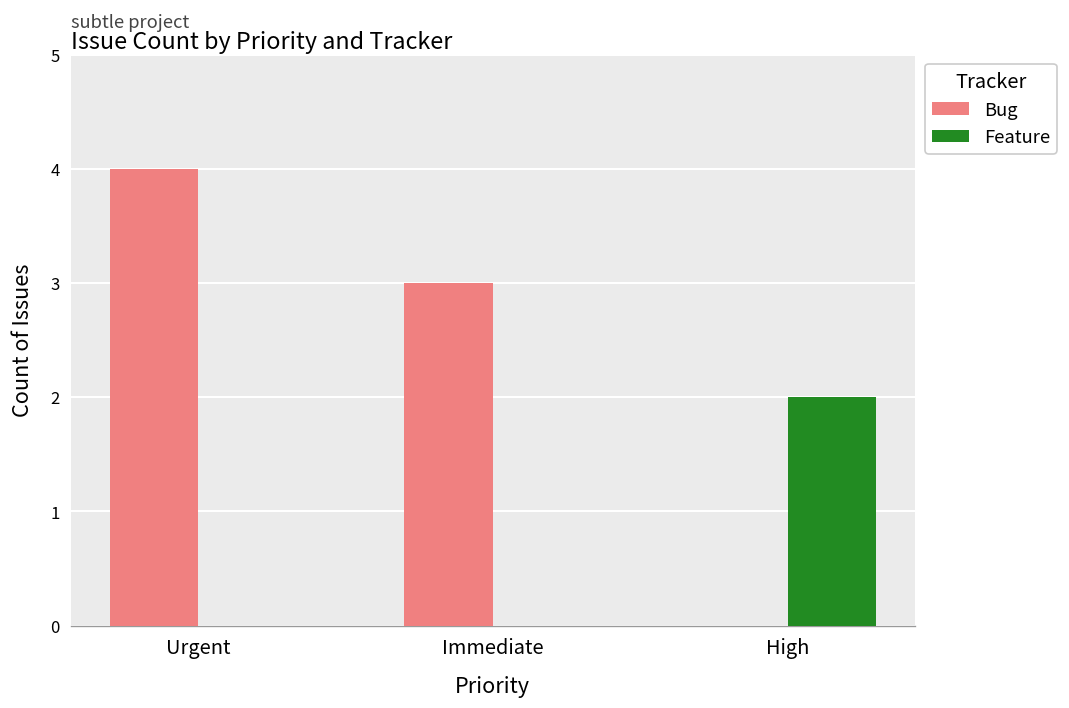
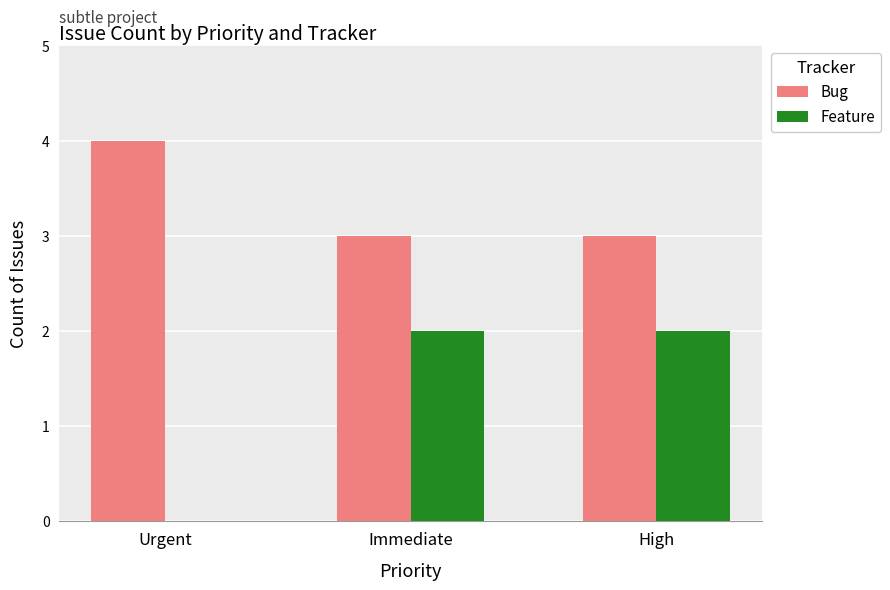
Feature, Immediate: 0 -> 2
Bug, High: 0 -> 3
